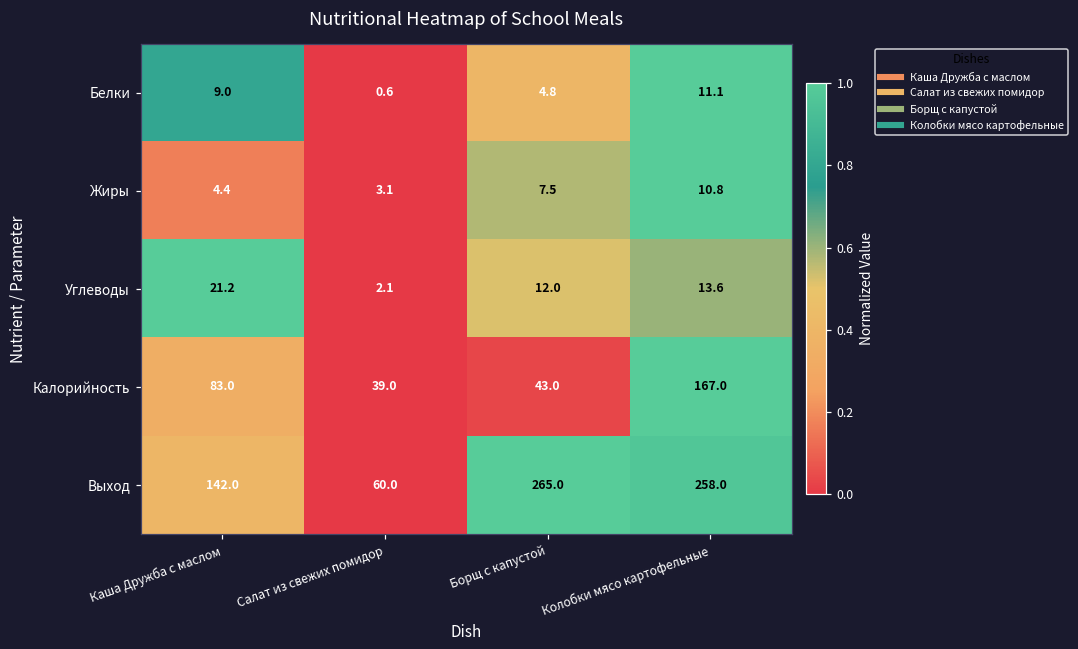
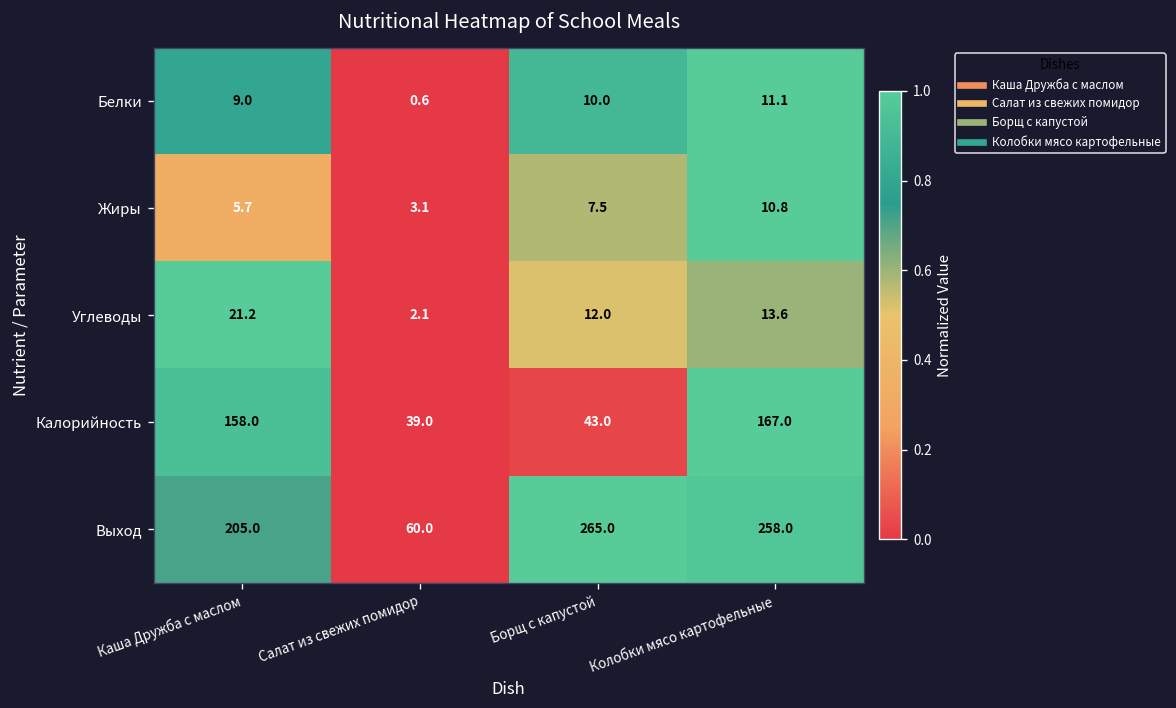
Белки, Борщ с капустой: 4.8 -> 10.0
Жиры, Каша Дружба с маслом: 4.4 -> 5.7
Калорийность, Каша Дружба с маслом: 83.0 -> 158.0
Выход, Каша Дружба с маслом: 142.0 -> 205.0
